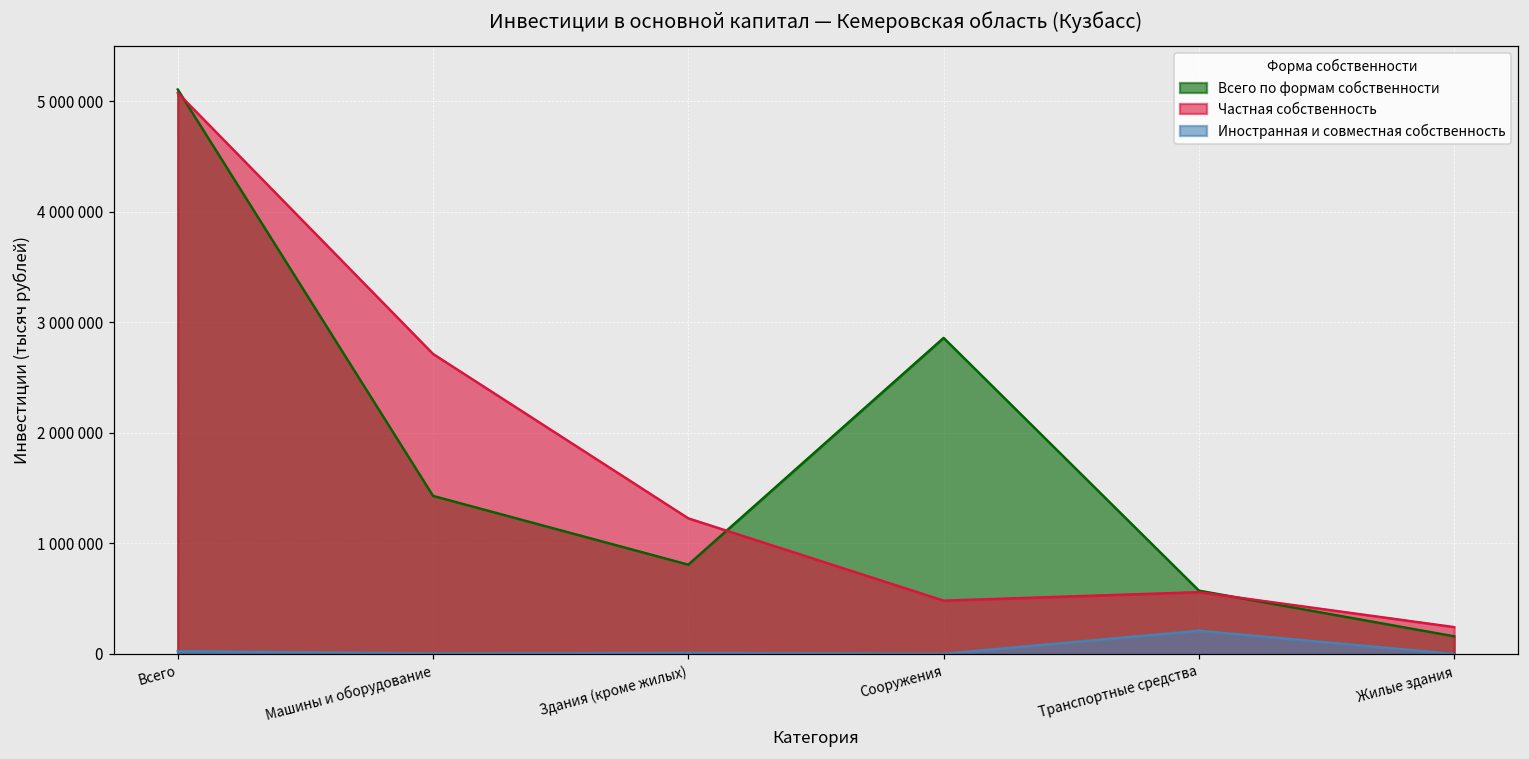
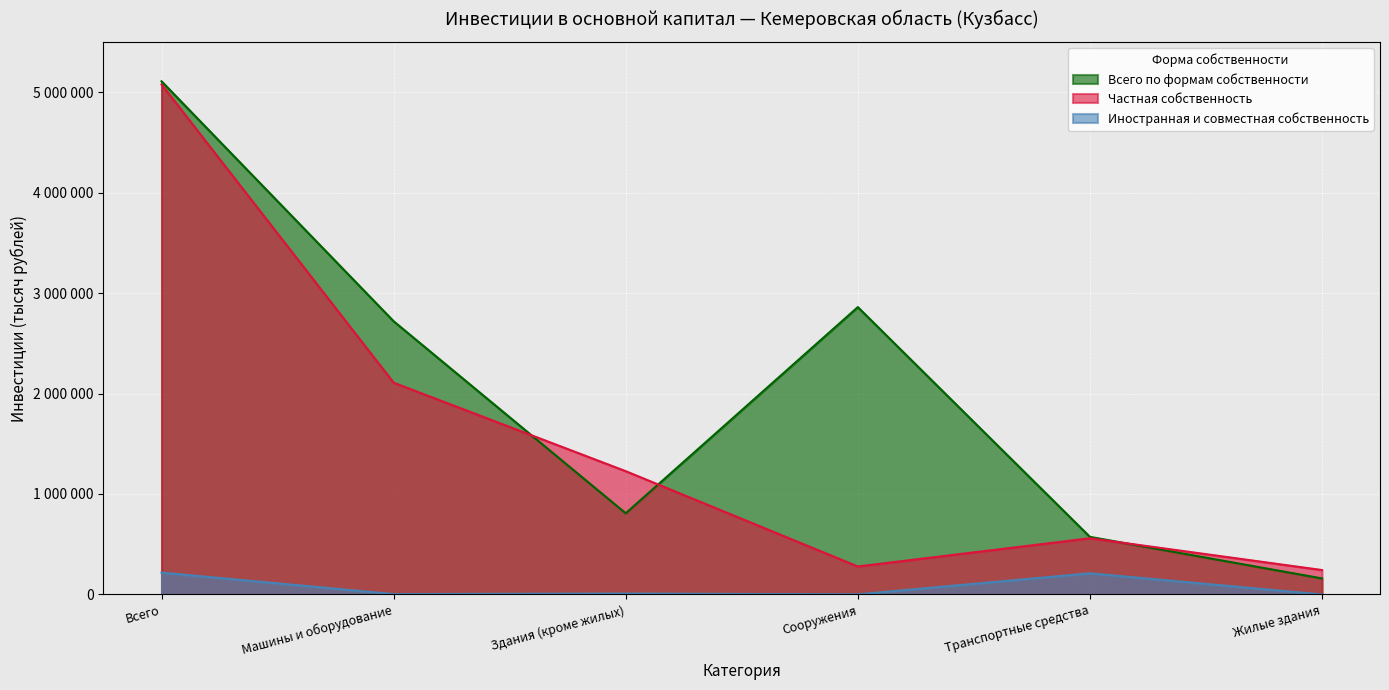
Иностранная и совместная собственность, Всего: 30000 -> 220000
Всего по формам собственности, Машины и оборудование: 1430000 -> 2720000
Частная собственность, Машины и оборудование: 2720000 -> 2110000
Частная собственность, Сооружения: 480000 -> 280000
